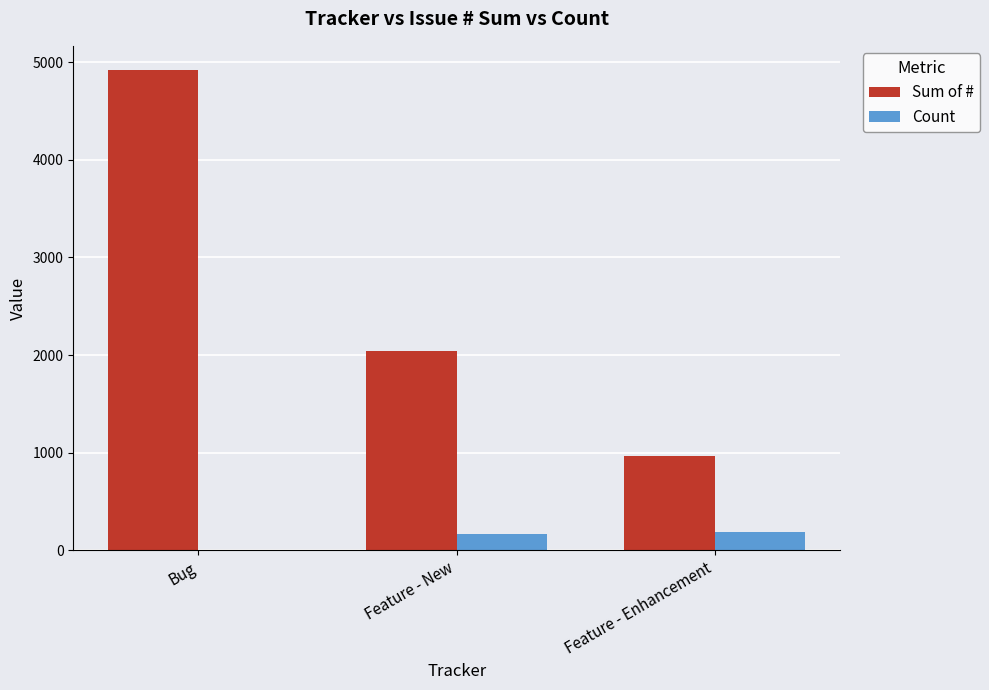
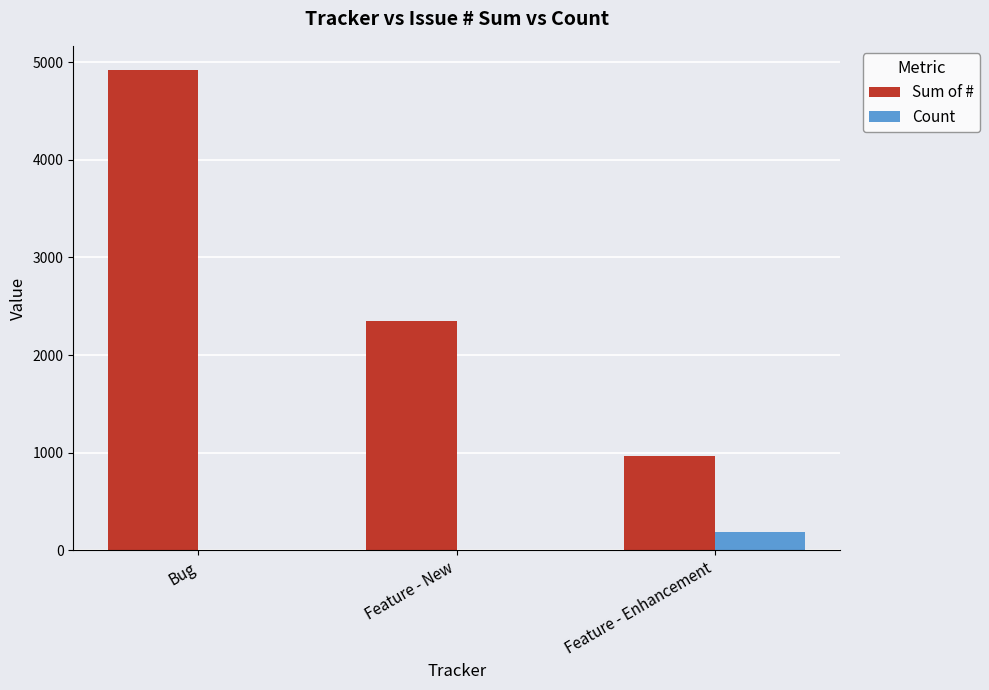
Sum of #, Feature - New: 2000 -> 2300
Count, Feature - New: 200 -> 0
